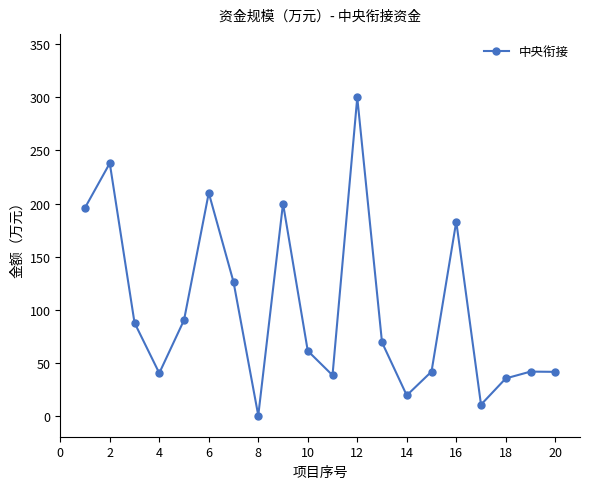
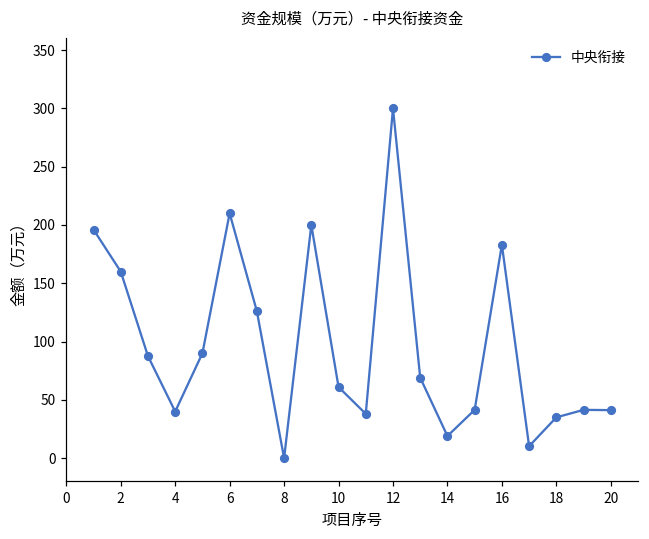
2: 238 -> 160
